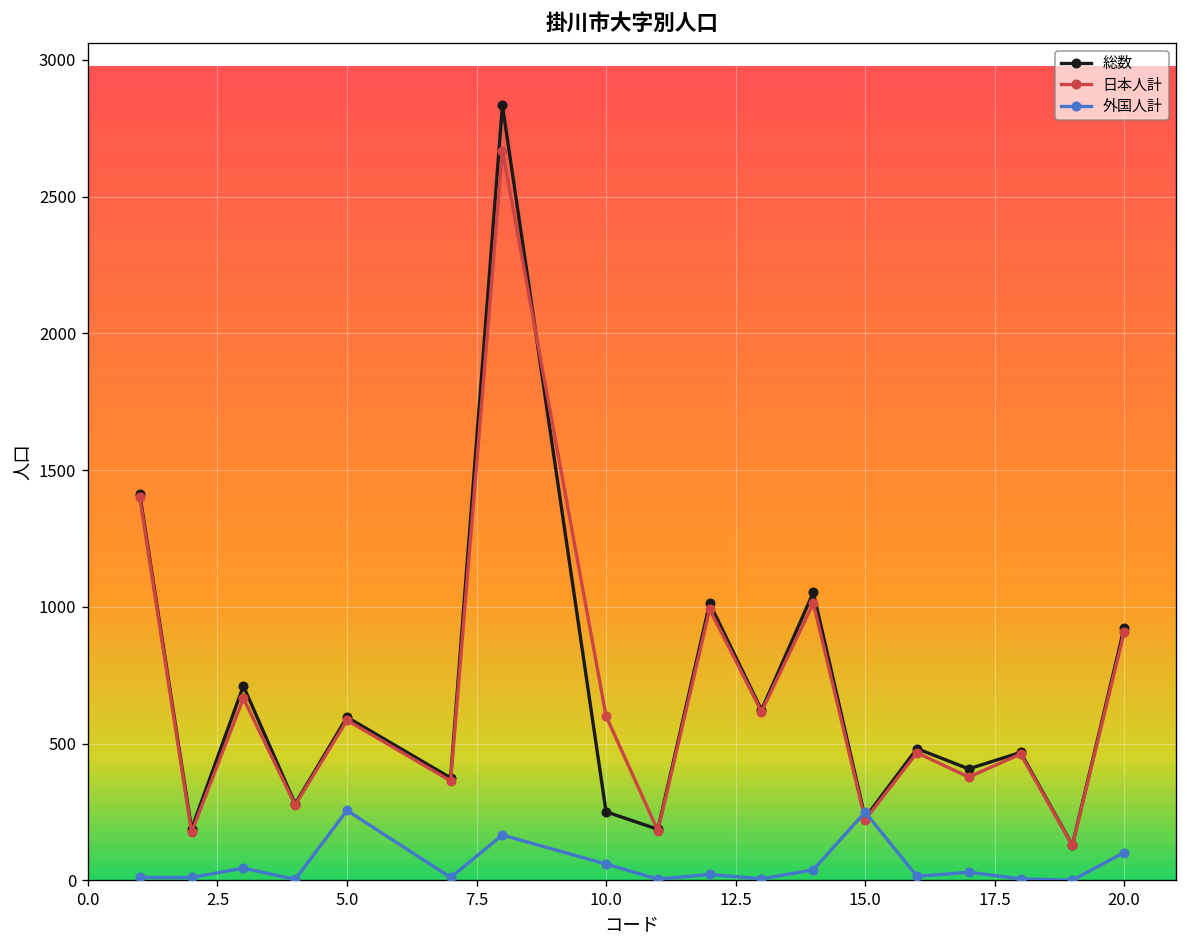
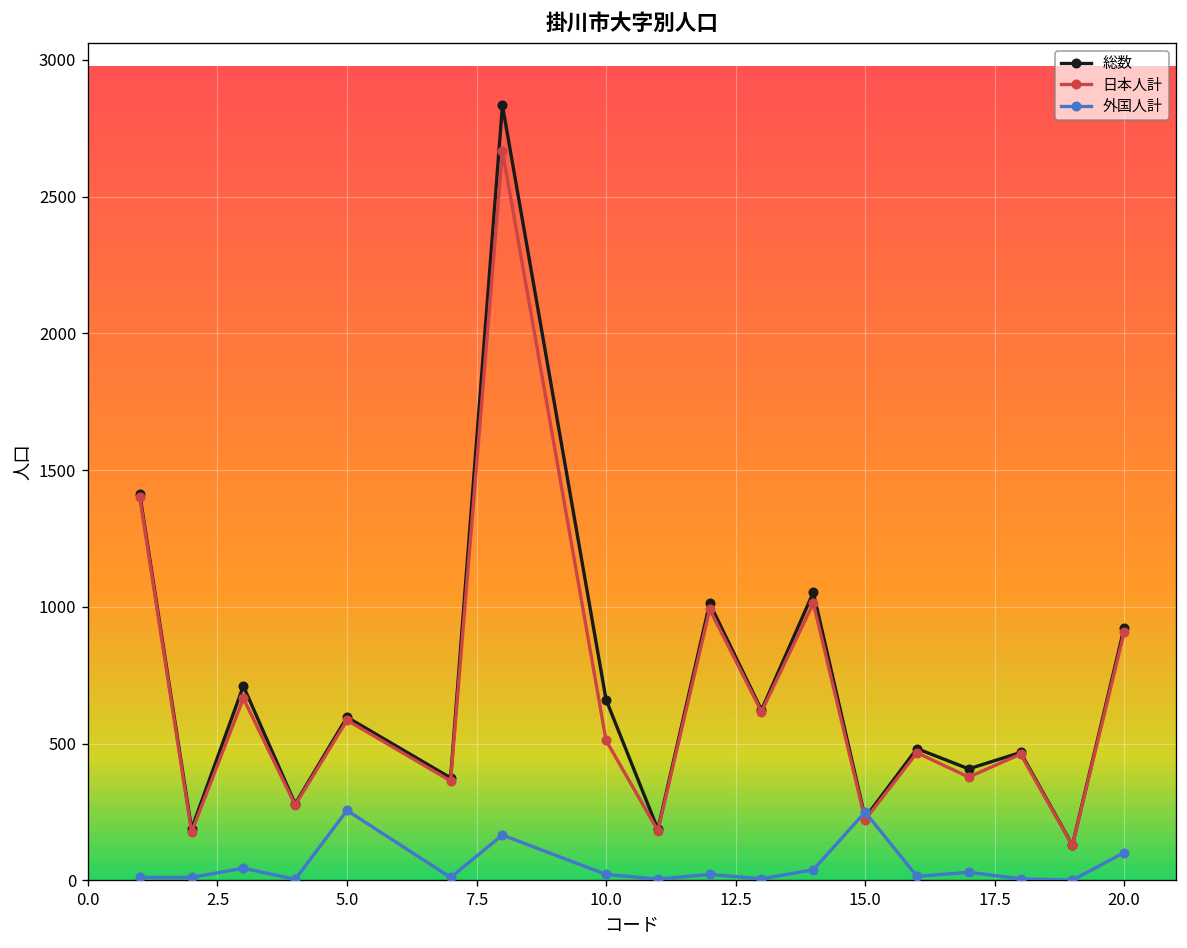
総数, 10.0: 250 -> 660
日本人計, 10.0: 600 -> 510
外国人計, 10.0: 60 -> 20
